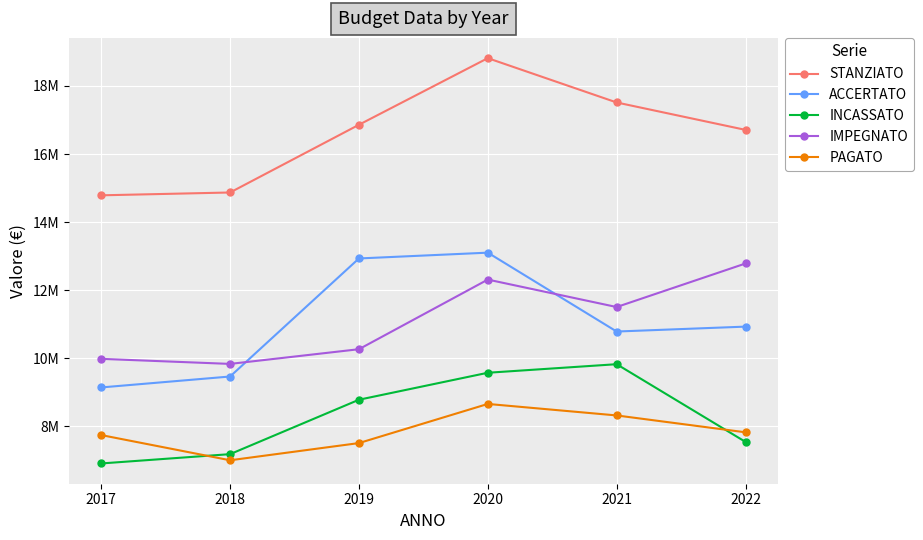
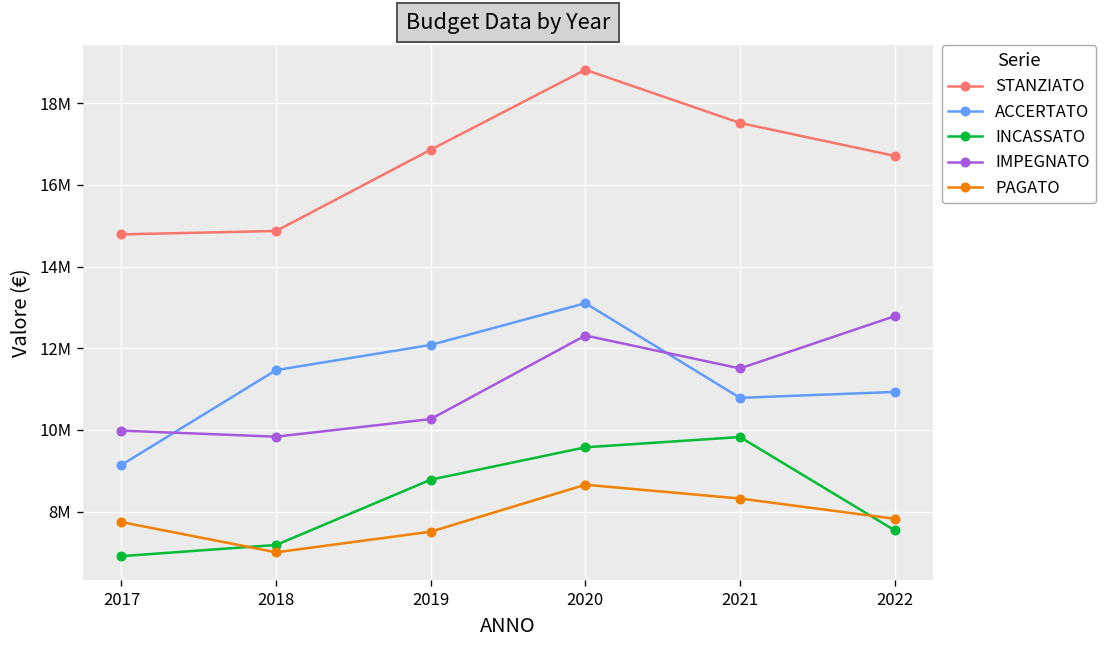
ACCERTATO, 2018: 9500000 -> 11500000
ACCERTATO, 2019: 12900000 -> 12100000
